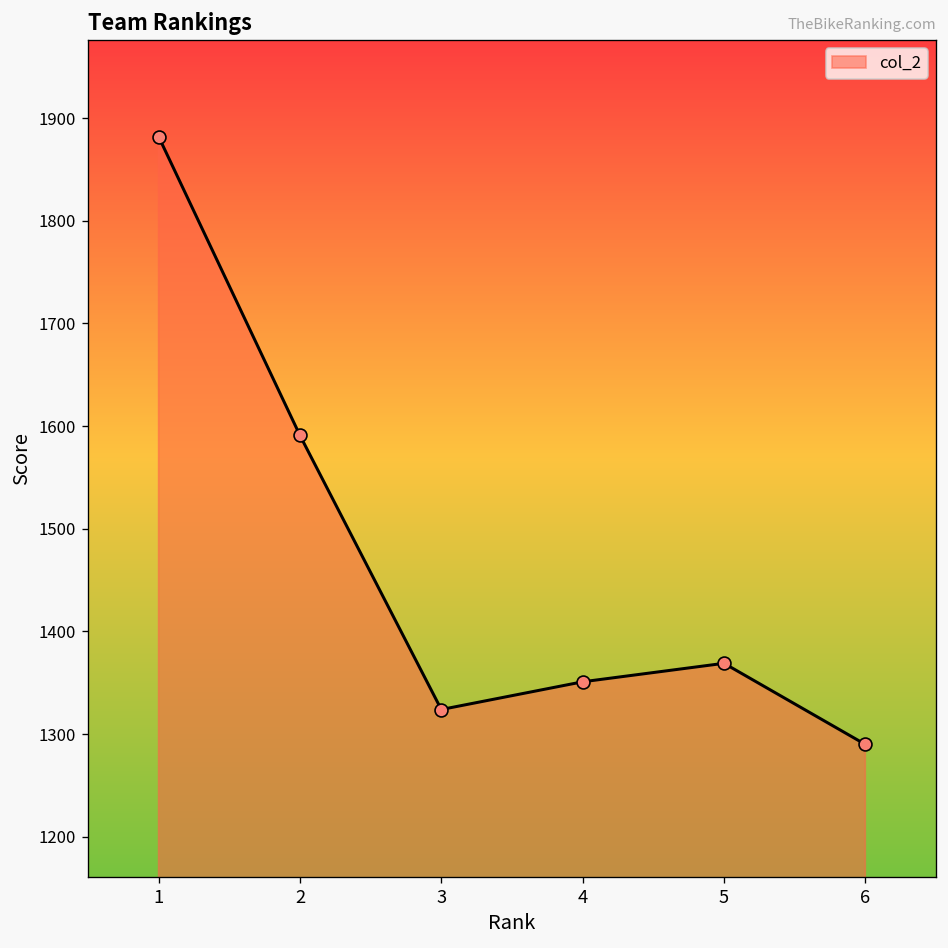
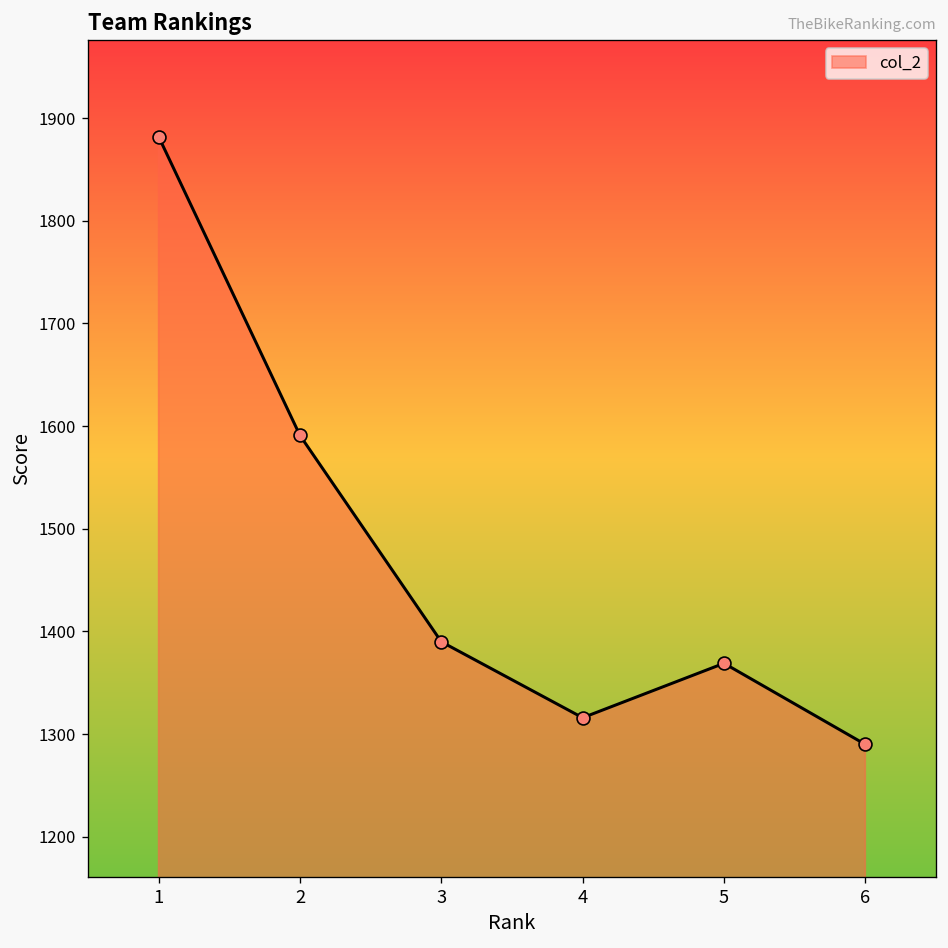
3: 1320 -> 1390
4: 1350 -> 1320
